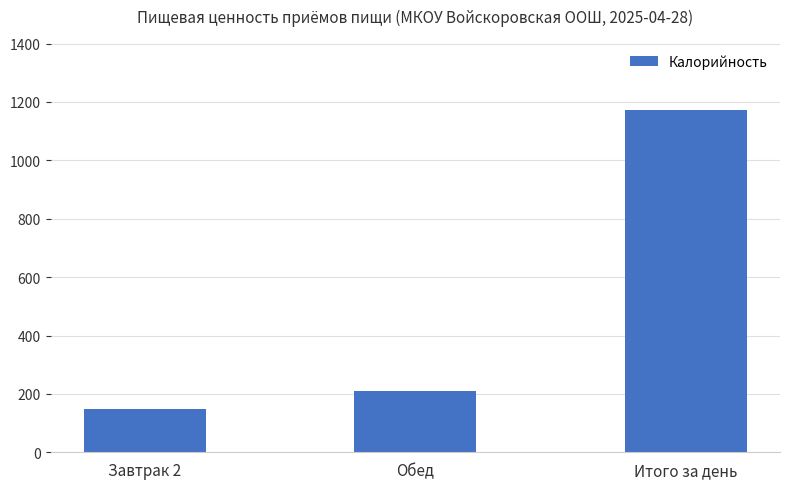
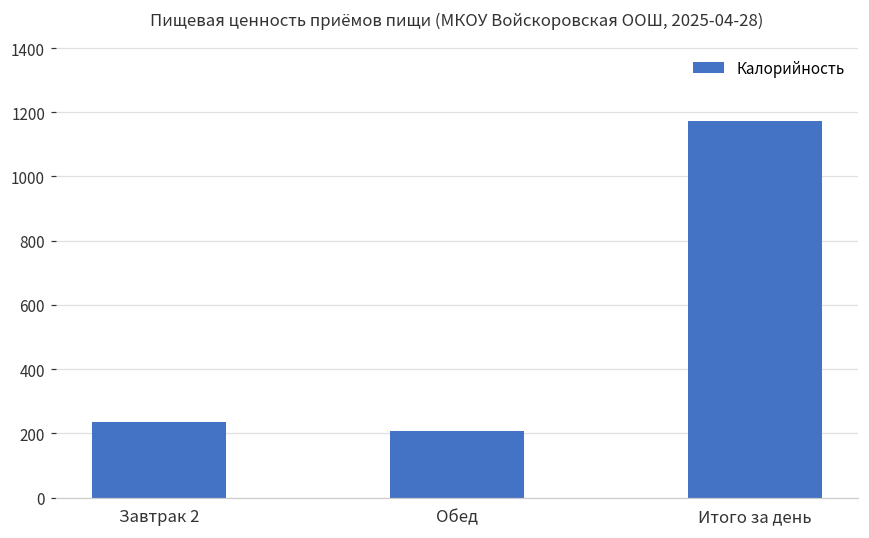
Завтрак 2: 150 -> 230
